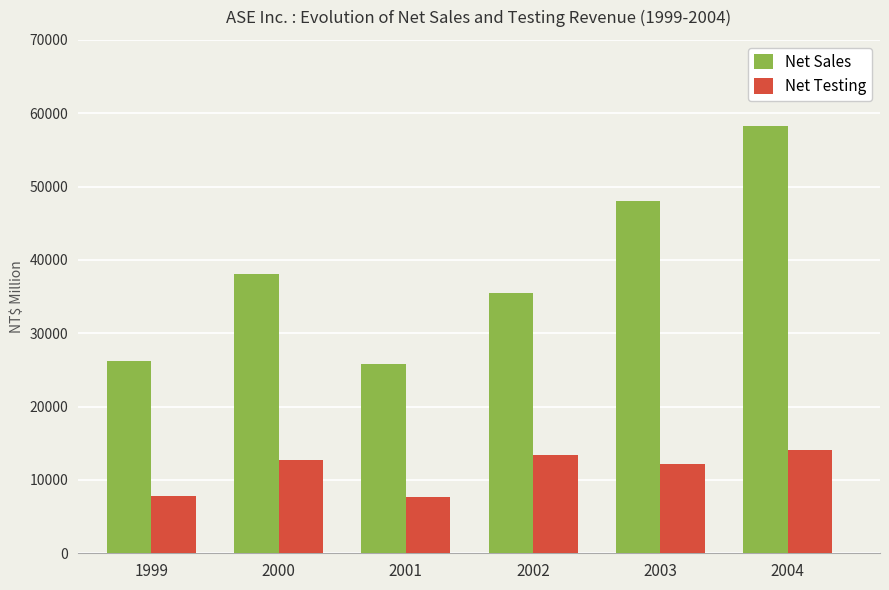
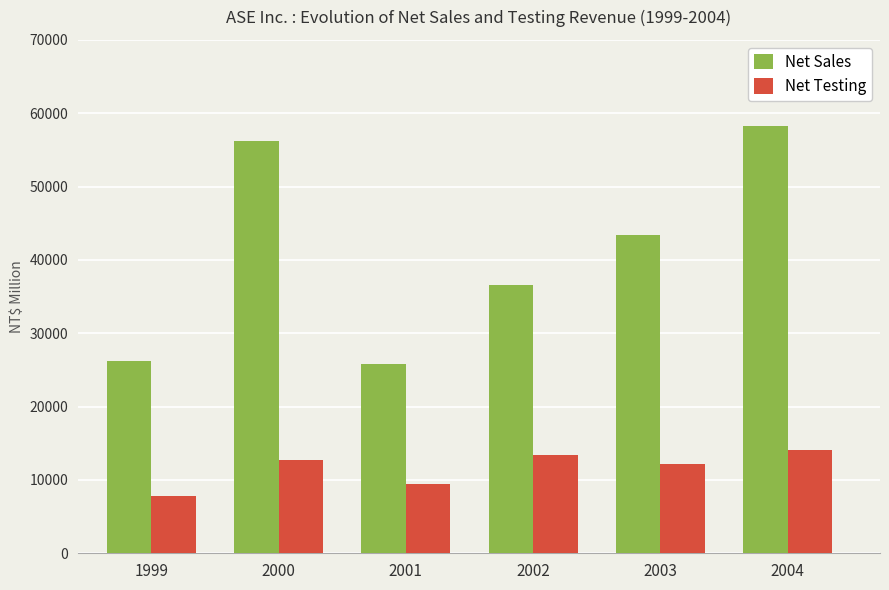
Net Sales, 2000: 38000 -> 56000
Net Testing, 2001: 8000 -> 9000
Net Sales, 2002: 36000 -> 37000
Net Sales, 2003: 48000 -> 43000
